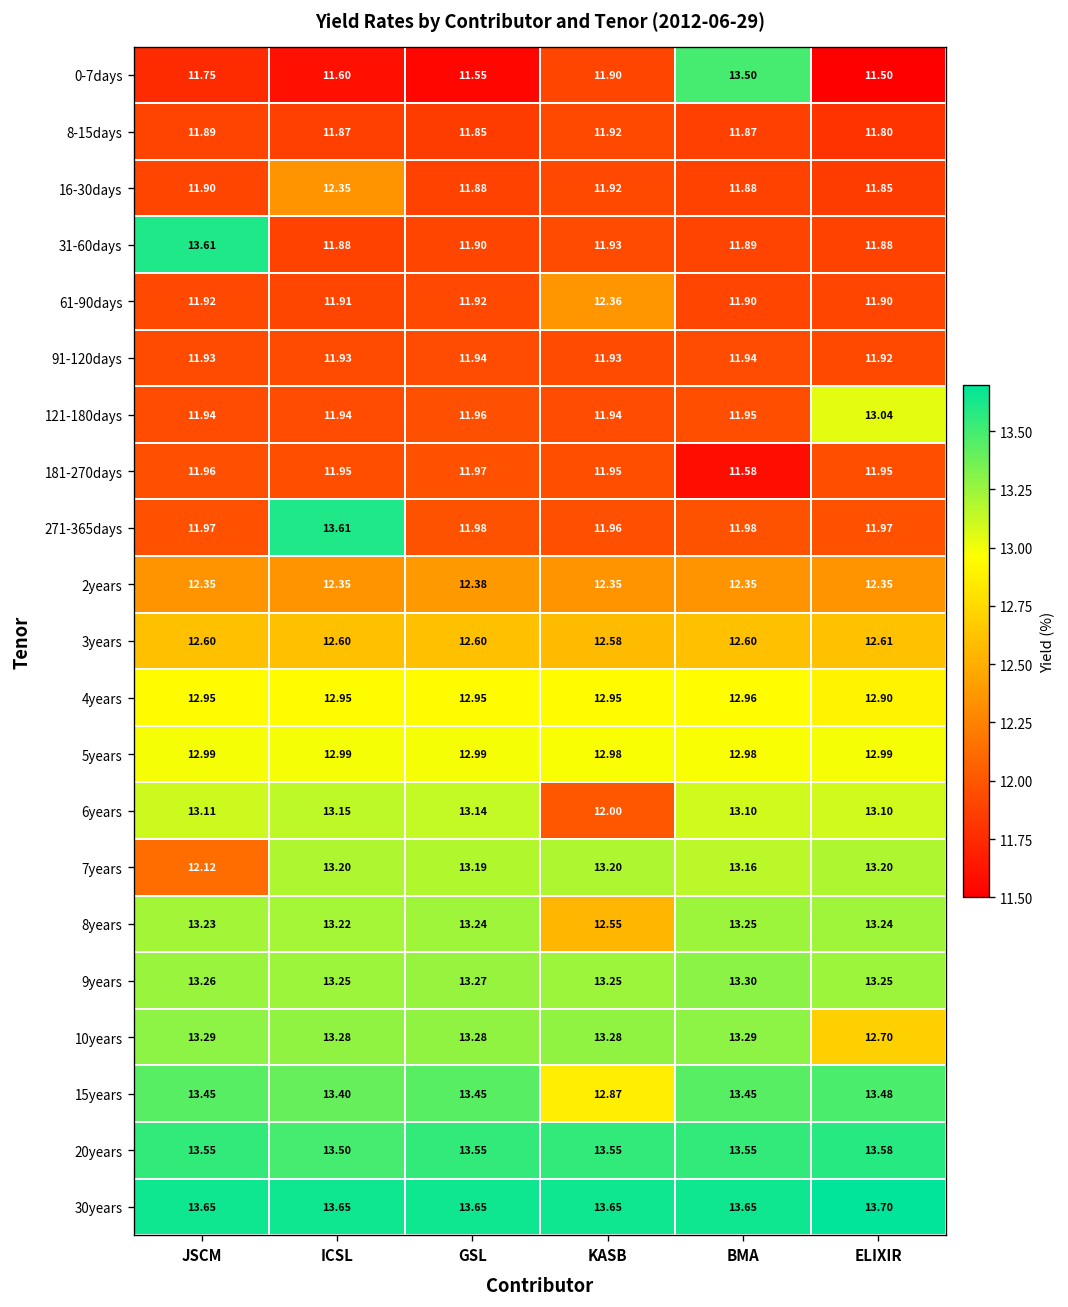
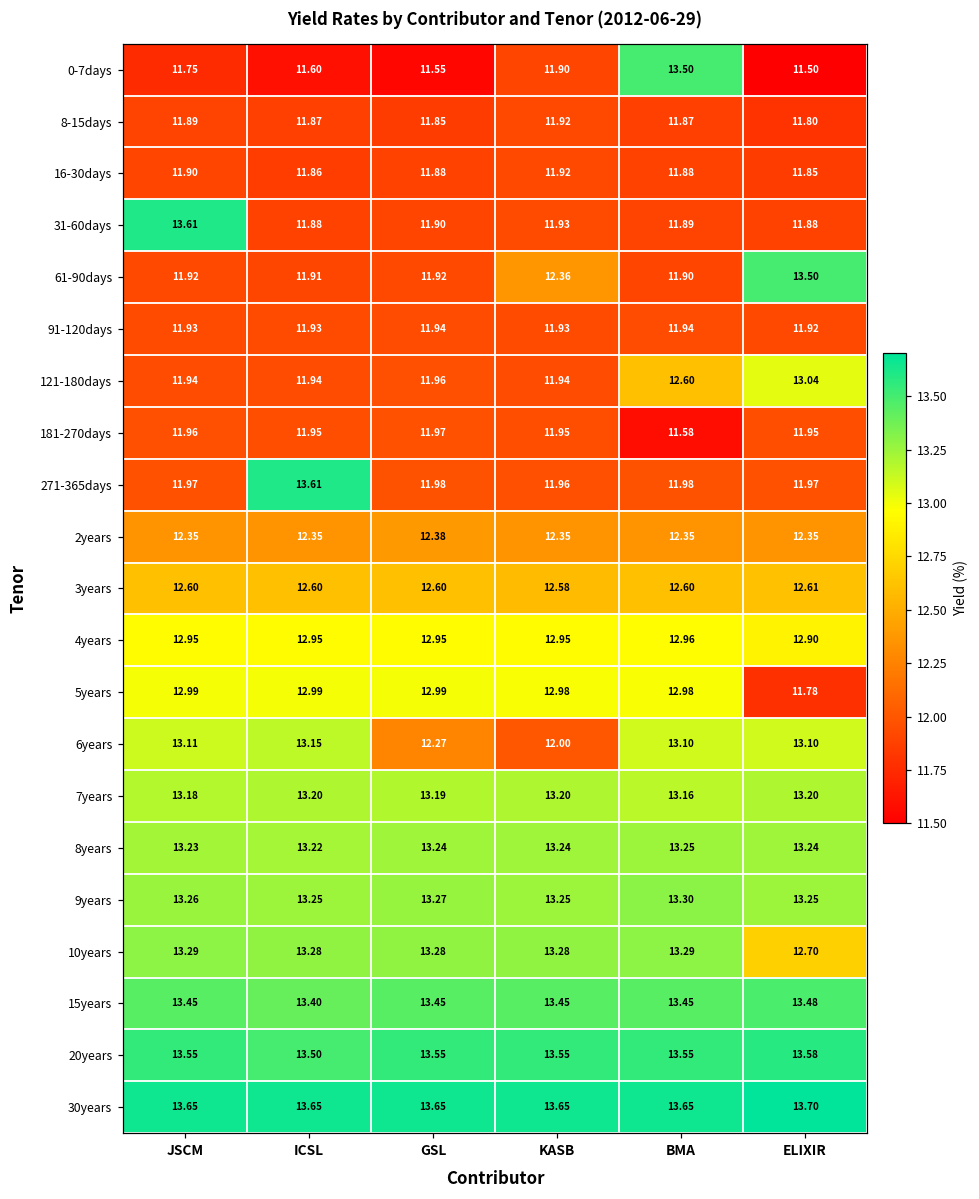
16-30days, ICSL: 12.35 -> 11.86
61-90days, ELIXIR: 11.90 -> 13.50
121-180days, BMA: 11.95 -> 12.60
5years, ELIXIR: 12.99 -> 11.78
6years, GSL: 13.14 -> 12.27
7years, JSCM: 12.12 -> 13.18
8years, KASB: 12.55 -> 13.24
15years, KASB: 12.87 -> 13.45
